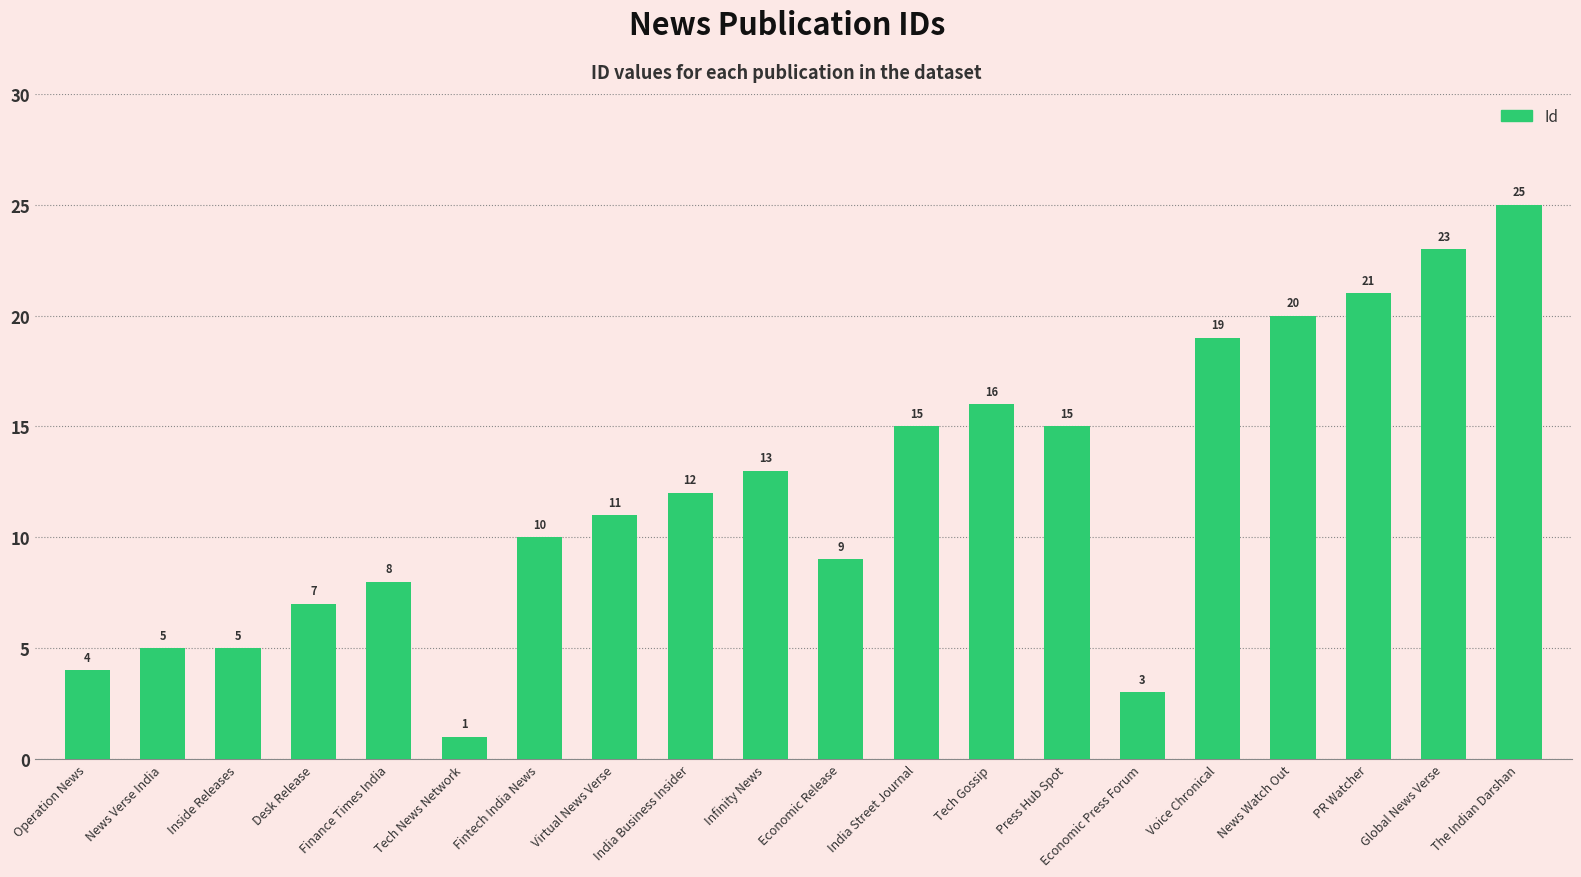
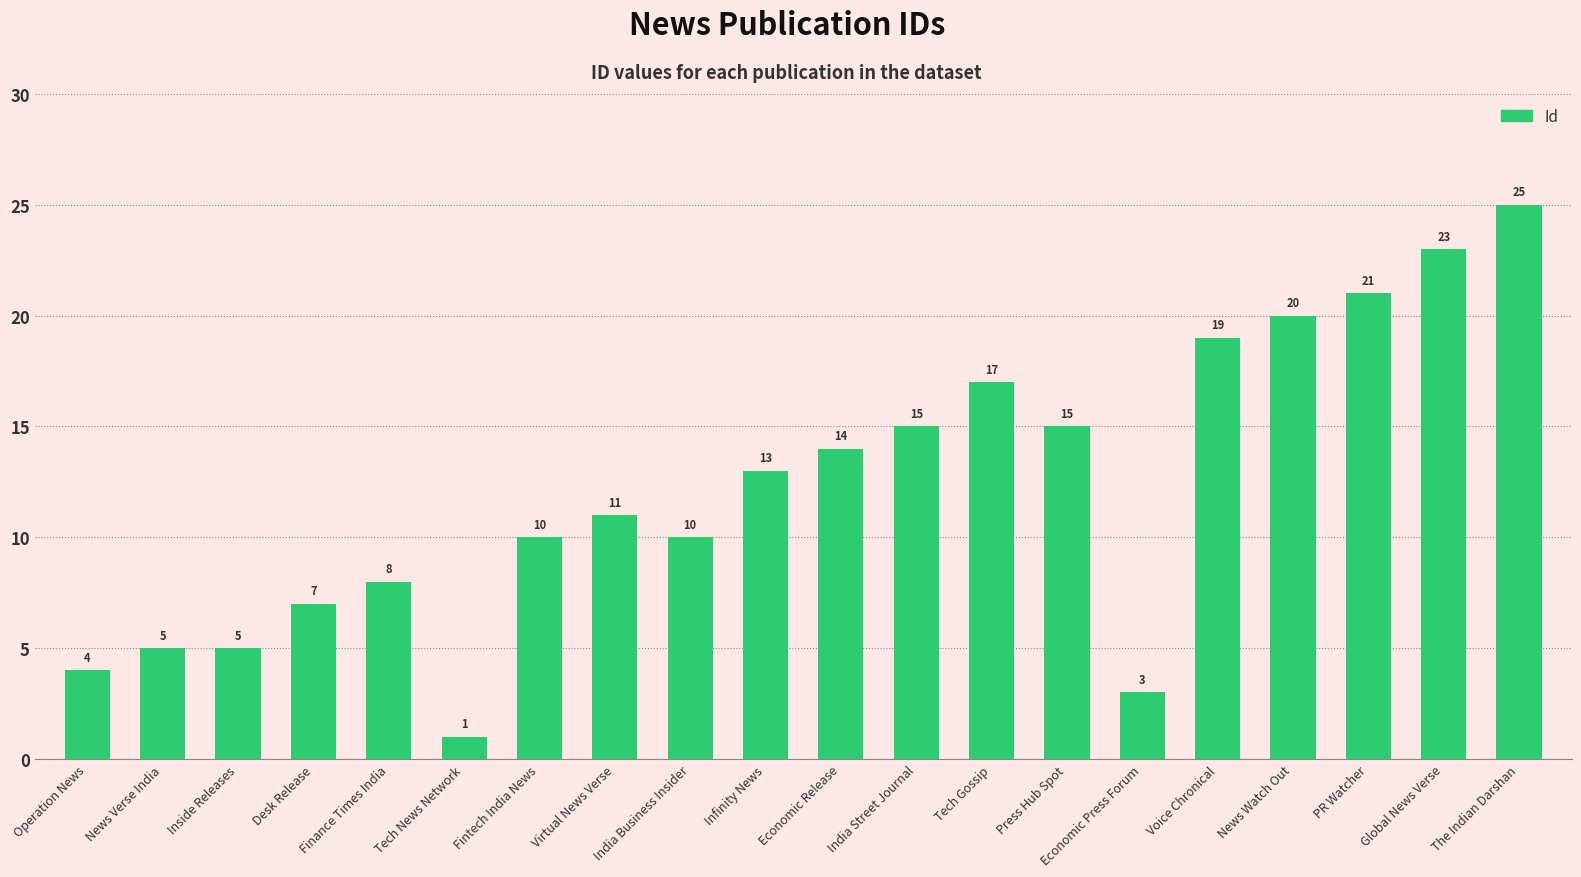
India Business Insider: 12 -> 10
Economic Release: 9 -> 14
Tech Gossip: 16 -> 17
